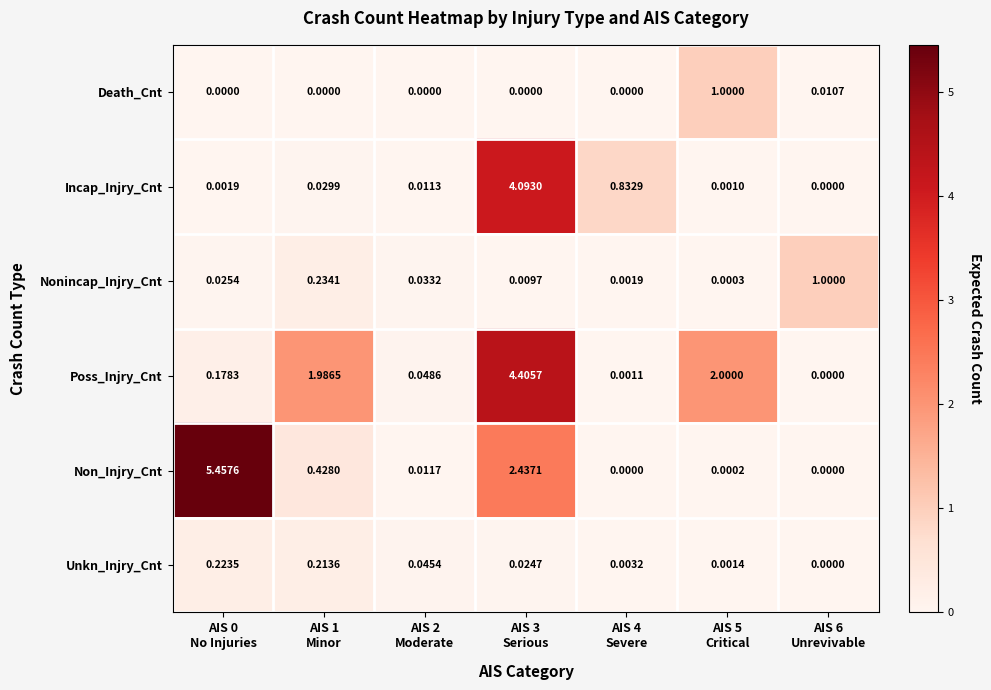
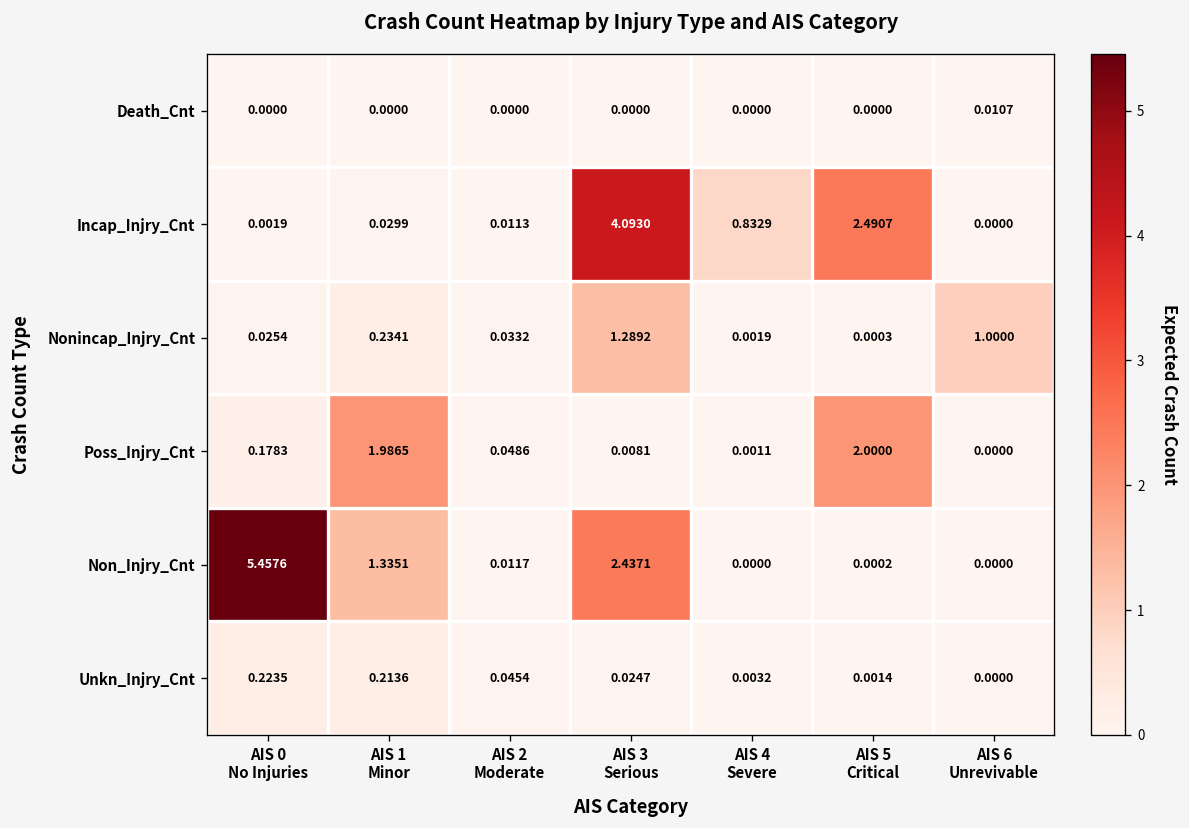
Death_Cnt, AIS 5 Critical: 1.0000 -> 0.0000
Incap_Injry_Cnt, AIS 5 Critical: 0.0010 -> 2.4907
Nonincap_Injry_Cnt, AIS 3 Serious: 0.0097 -> 1.2892
Poss_Injry_Cnt, AIS 3 Serious: 4.4057 -> 0.0081
Non_Injry_Cnt, AIS 1 Minor: 0.4280 -> 1.3351
